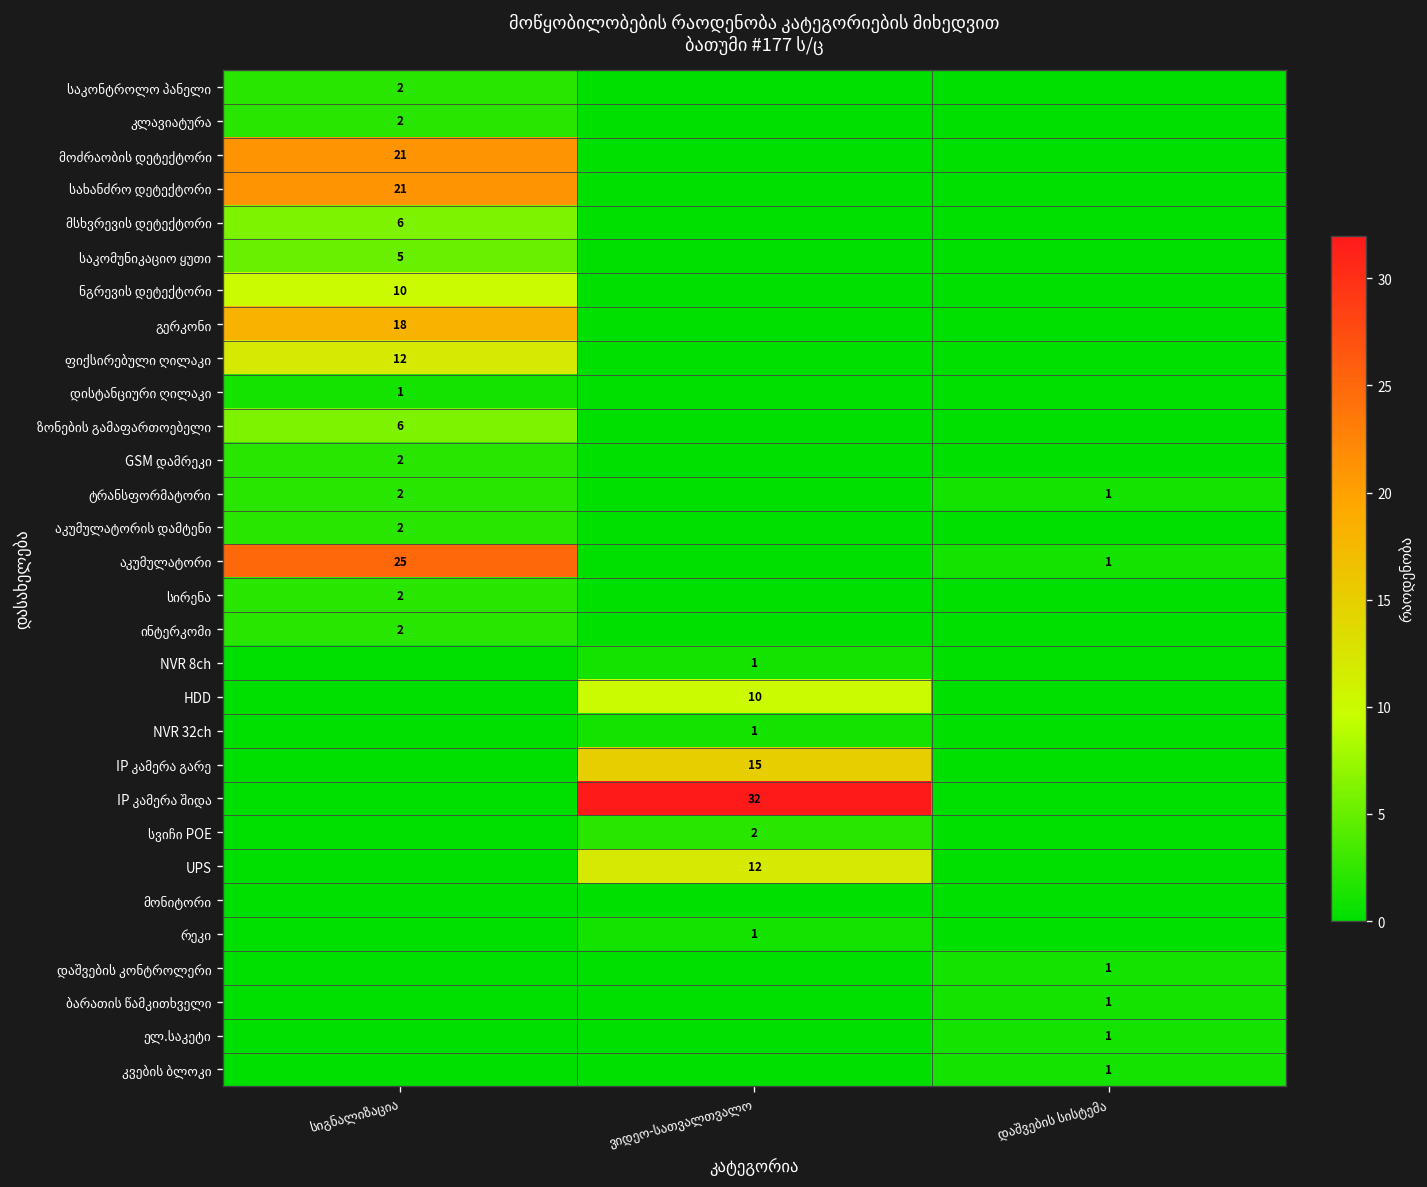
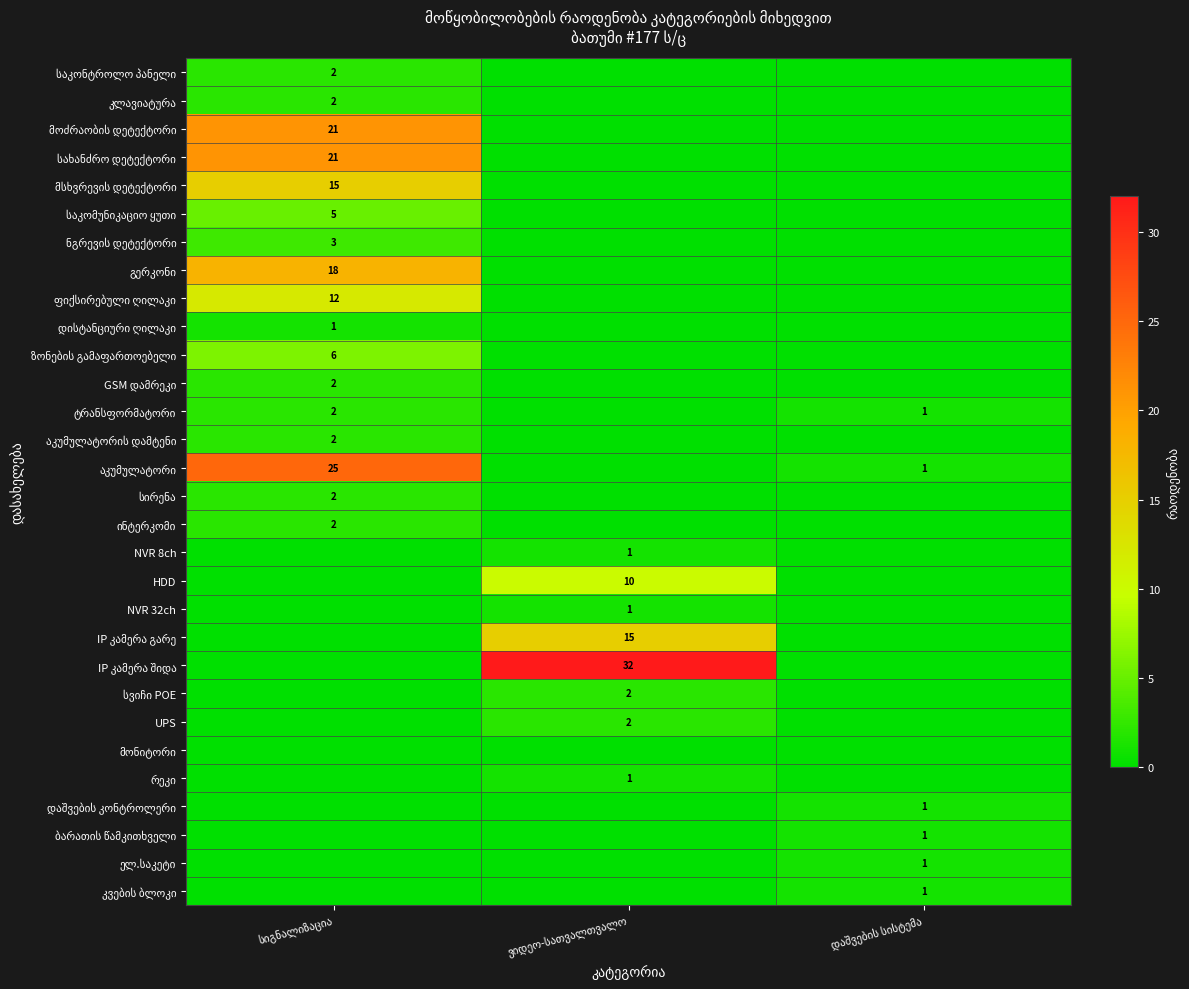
მსხვრევის დეტექტორი, სიგნალიზაცია: 6 -> 15
ნგრევის დეტექტორი, სიგნალიზაცია: 10 -> 3
UPS, ვიდეო-სათვალთვალო: 12 -> 2
